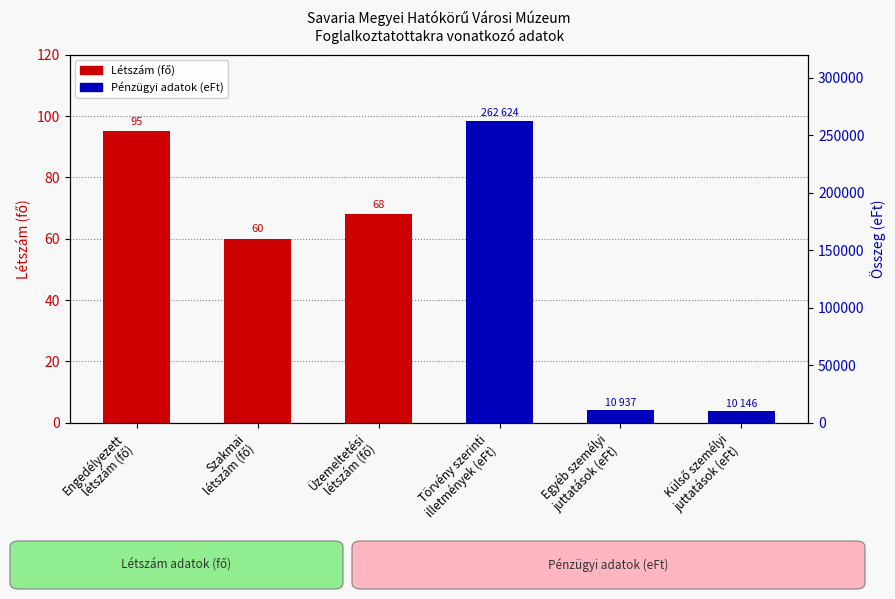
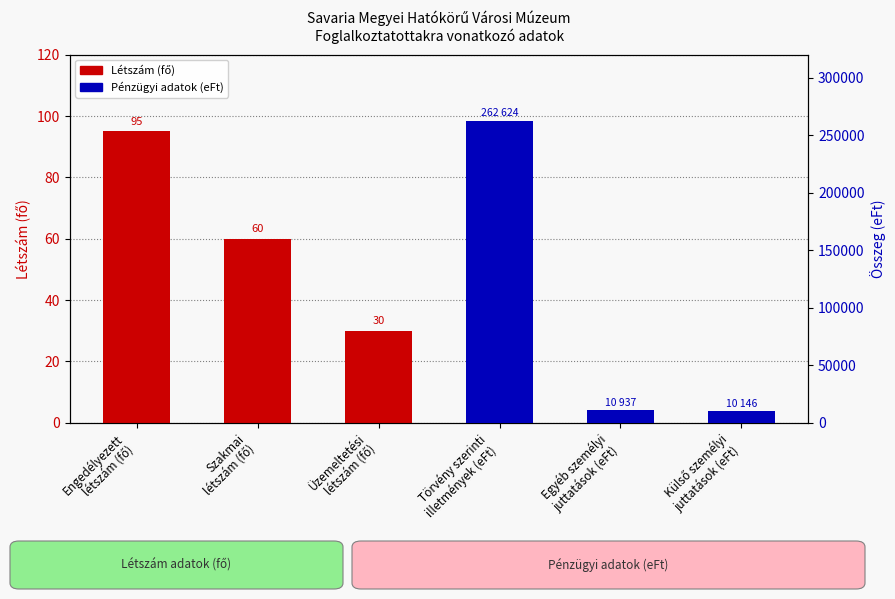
Létszám (fő), Üzemeltetési létszám (fő): 68 -> 30
